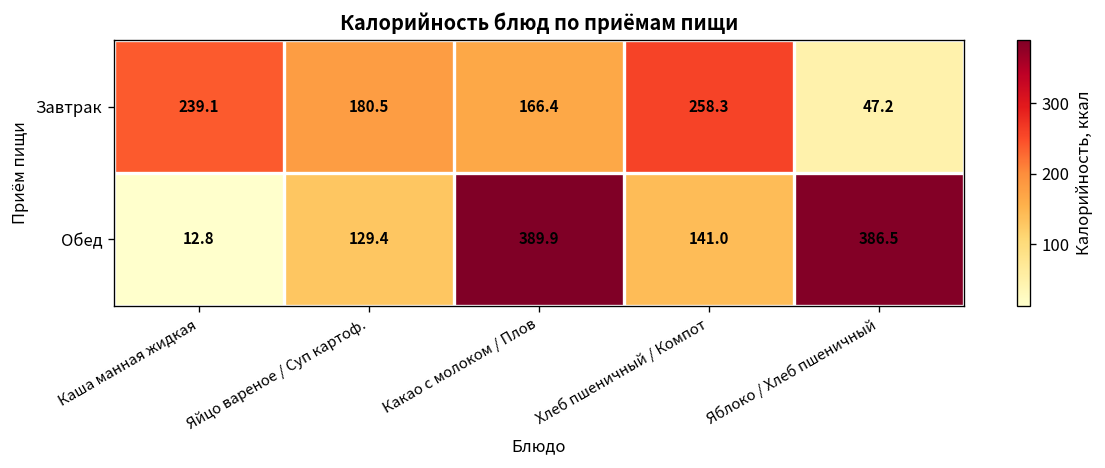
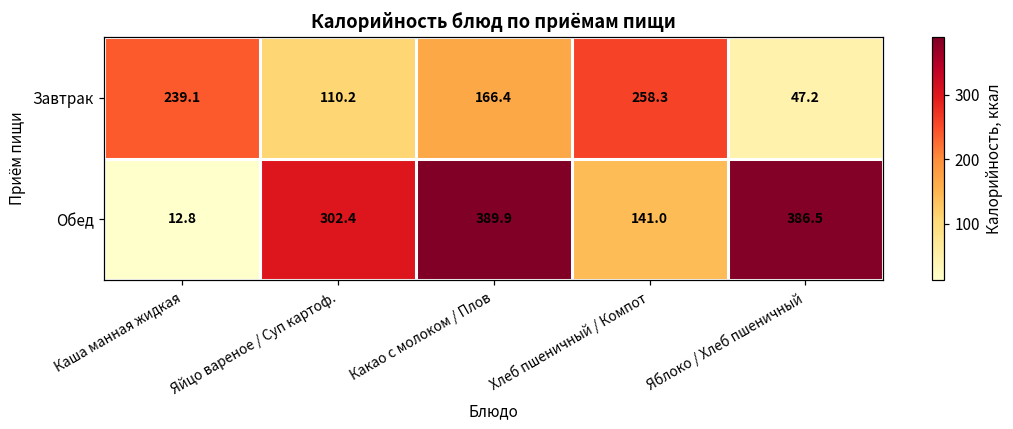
Завтрак, Яйцо вареное / Суп картоф.: 180.5 -> 110.2
Обед, Яйцо вареное / Суп картоф.: 129.4 -> 302.4
